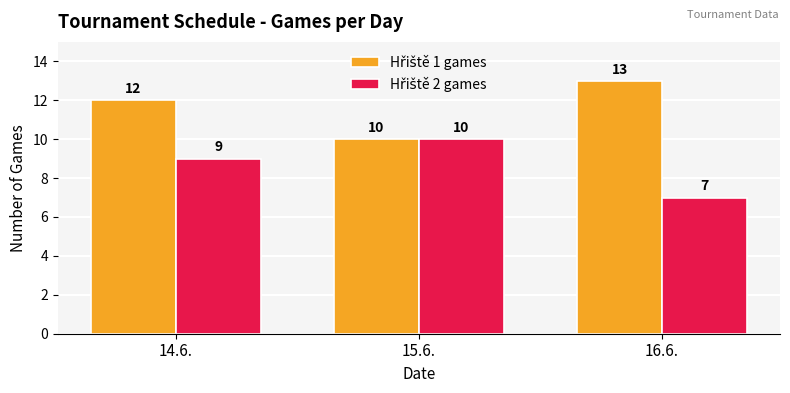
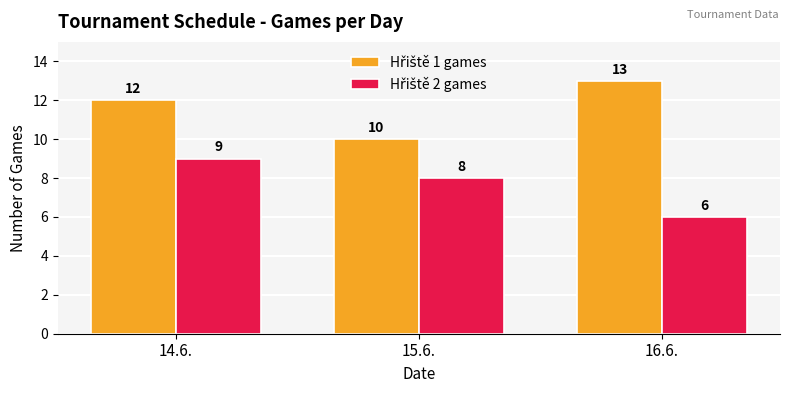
Hřiště 2 games, 15.6.: 10 -> 8
Hřiště 2 games, 16.6.: 7 -> 6
